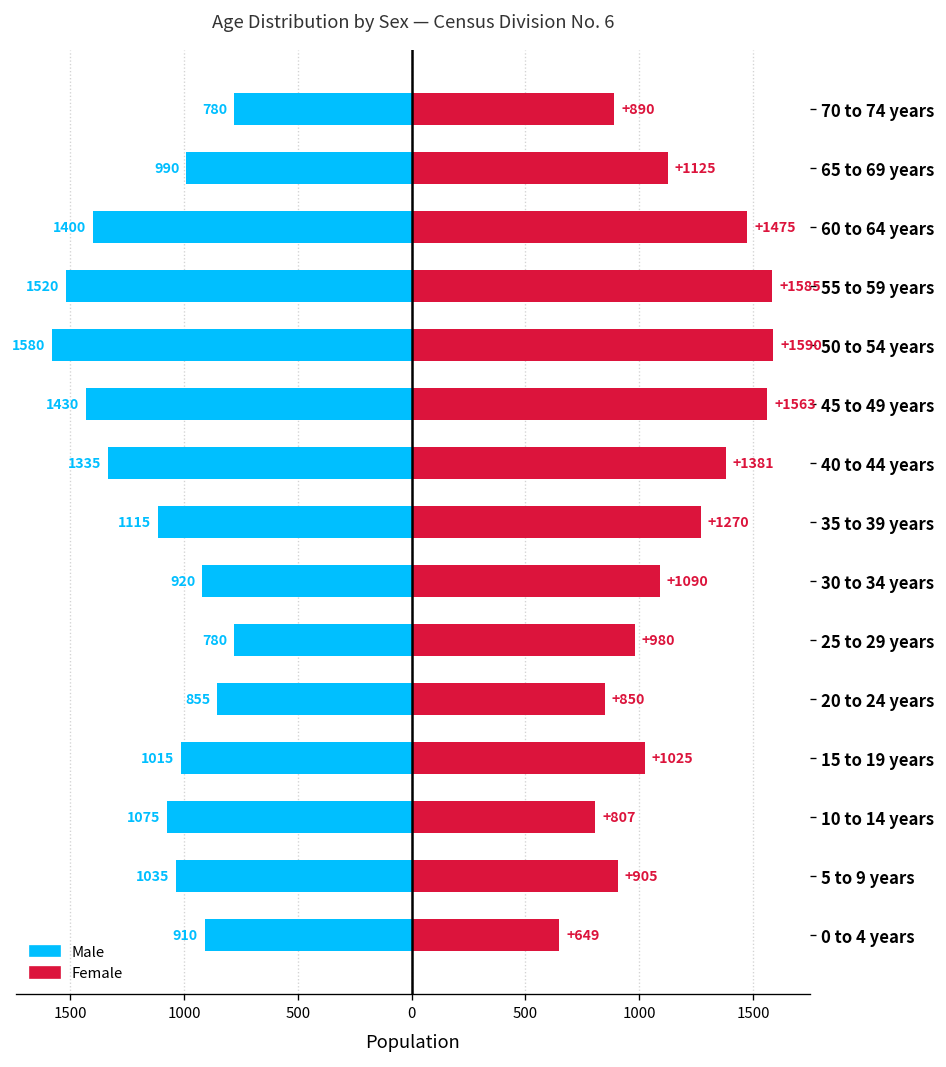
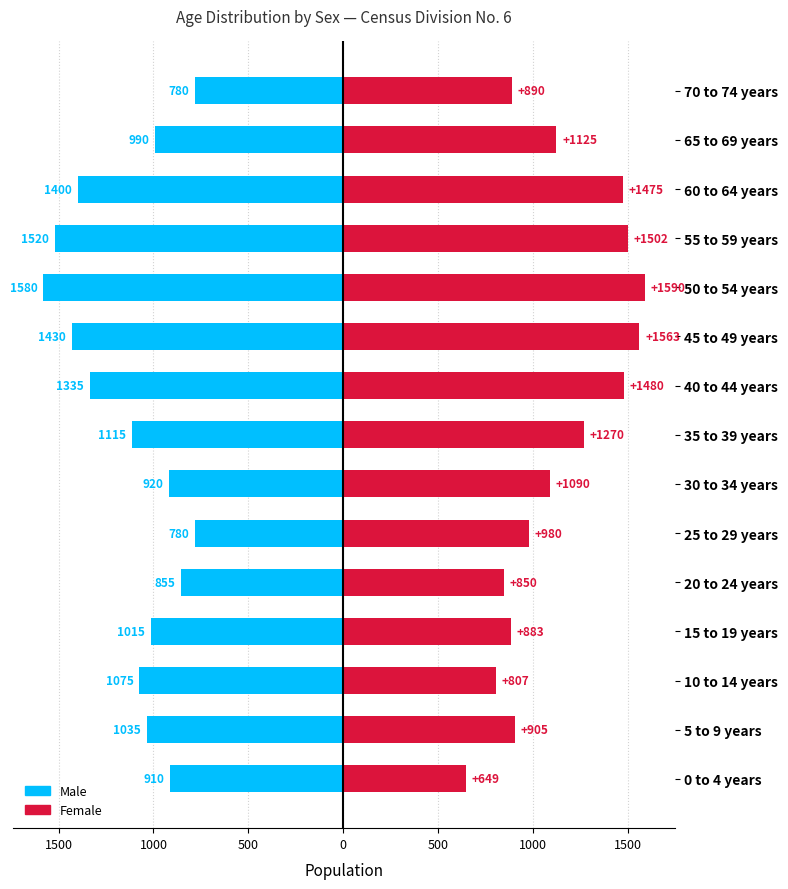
Female, 55 to 59 years: +1585 -> +1502
Female, 40 to 44 years: +1381 -> +1480
Female, 15 to 19 years: +1025 -> +883
